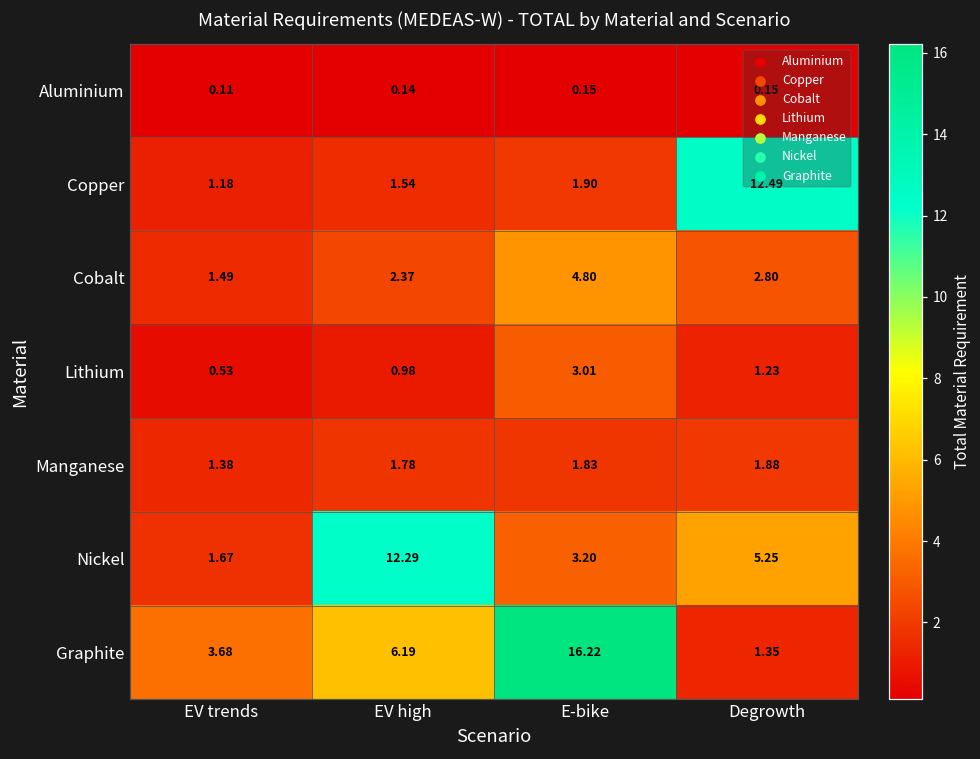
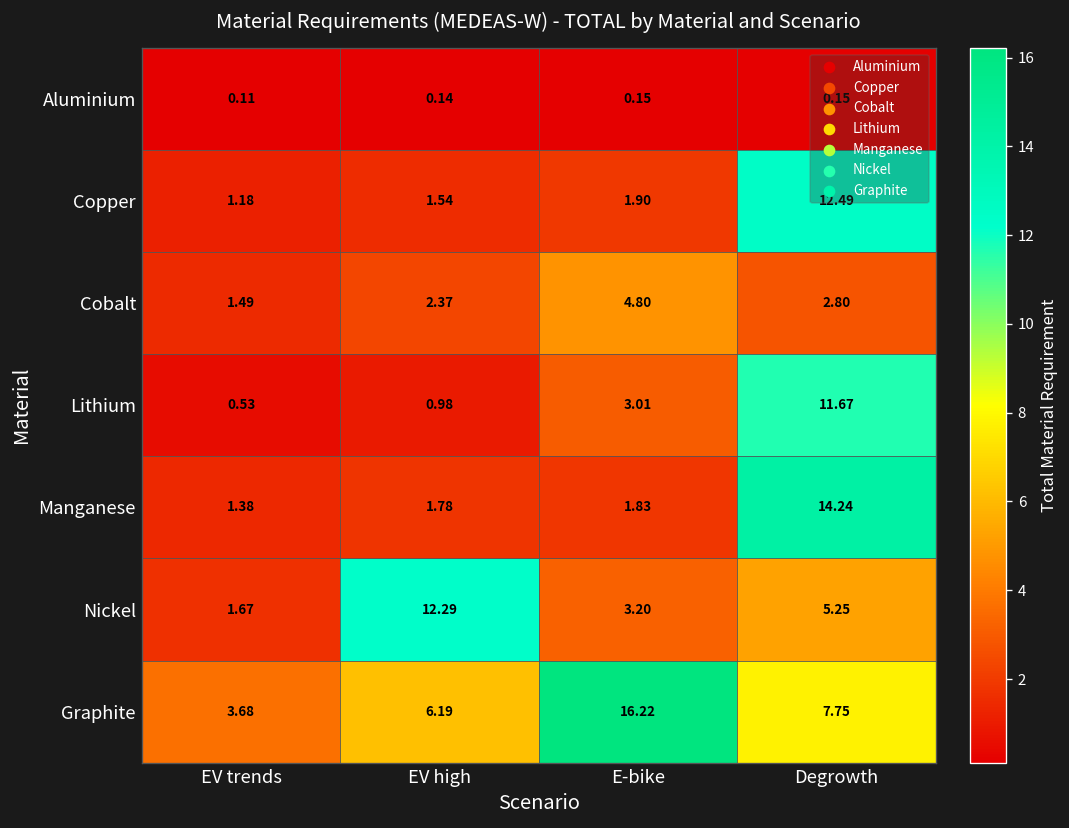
Lithium, Degrowth: 1.23 -> 11.67
Manganese, Degrowth: 1.88 -> 14.24
Graphite, Degrowth: 1.35 -> 7.75
